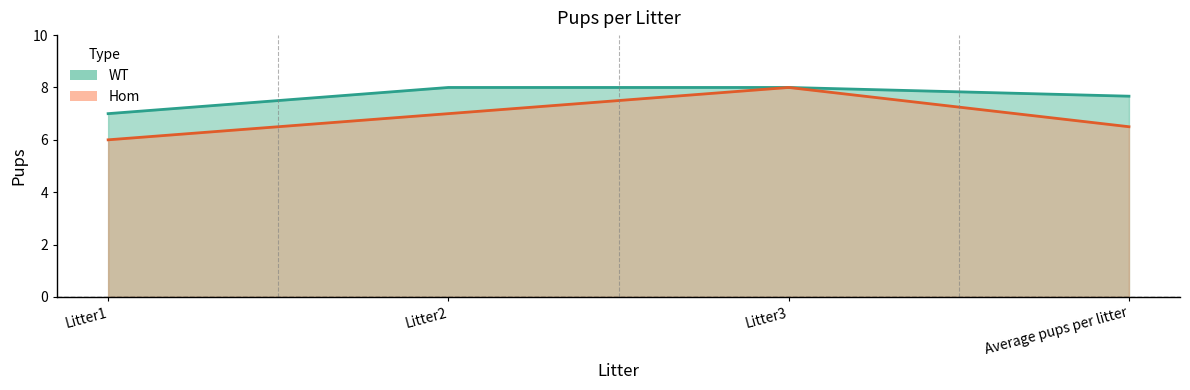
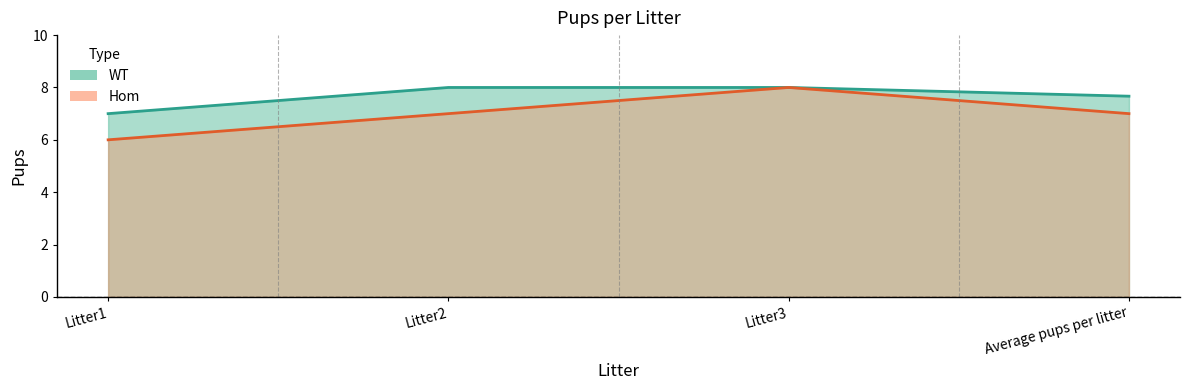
Hom, Average pups per litter: 6.5 -> 7.0
